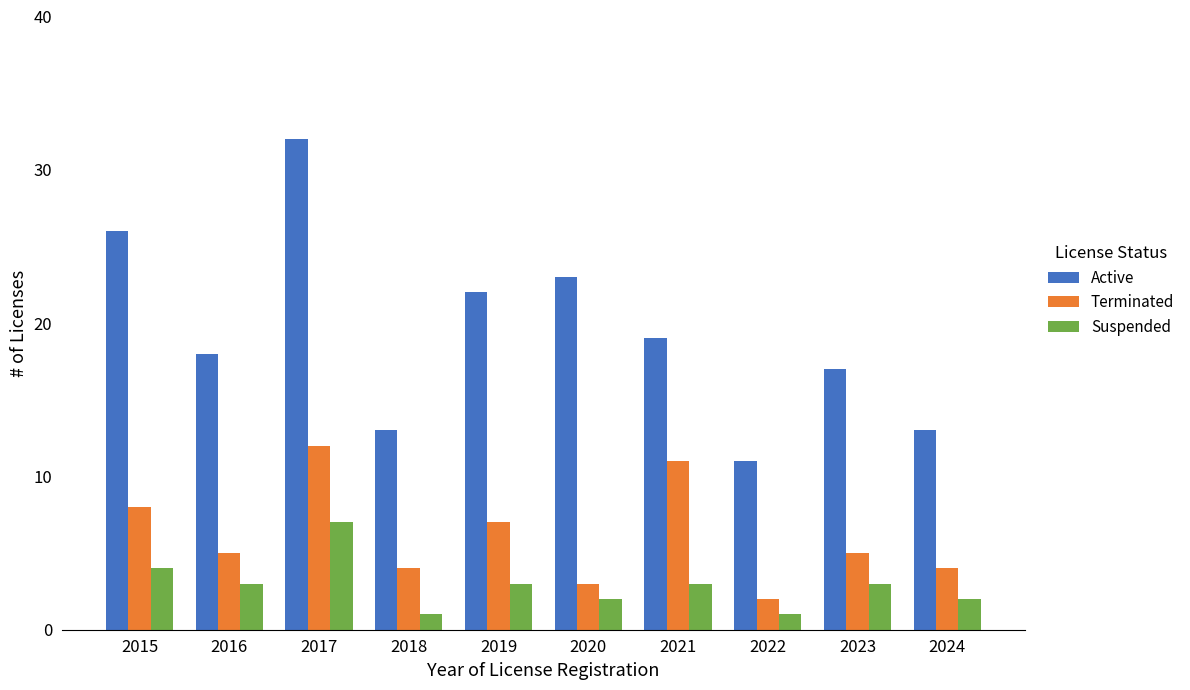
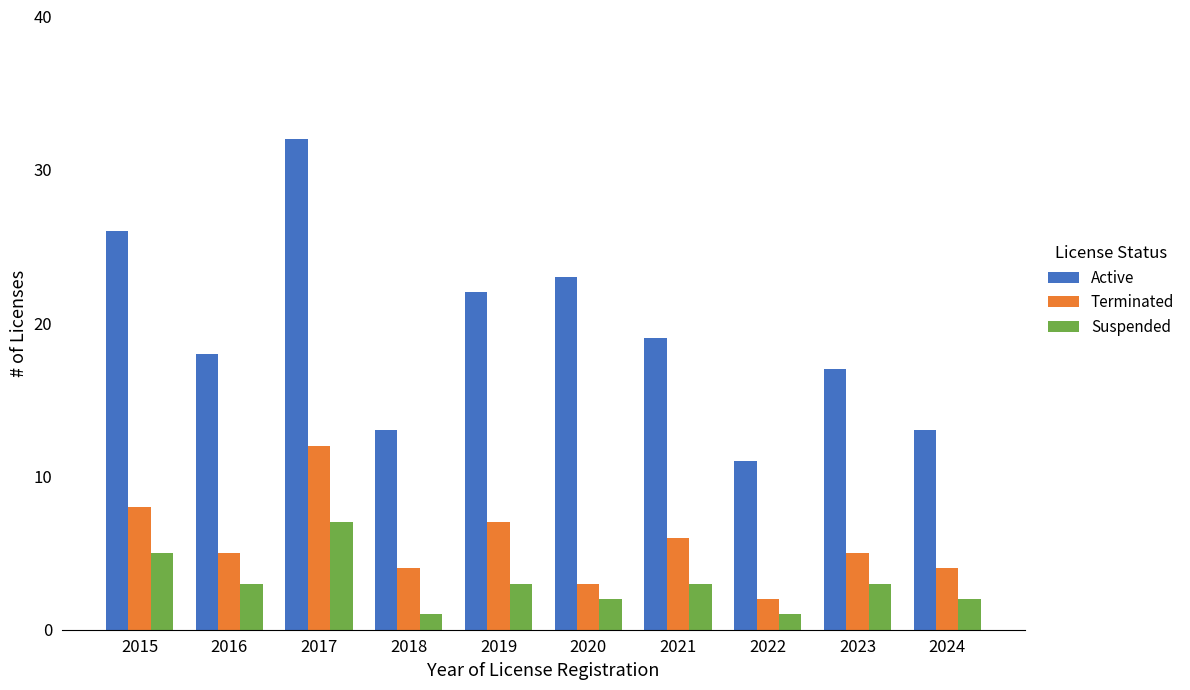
Suspended, 2015: 4 -> 5
Terminated, 2021: 11 -> 6
